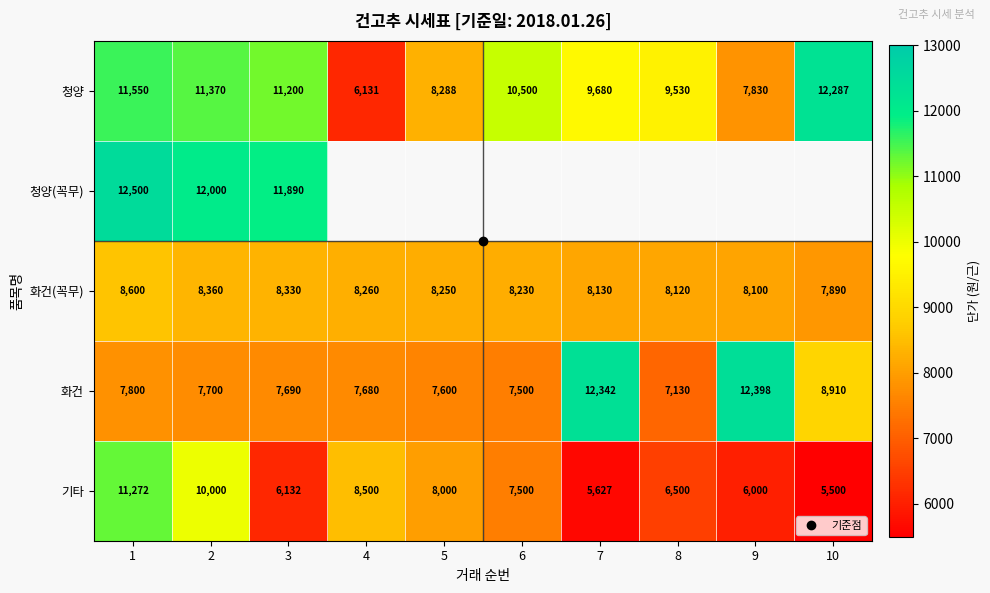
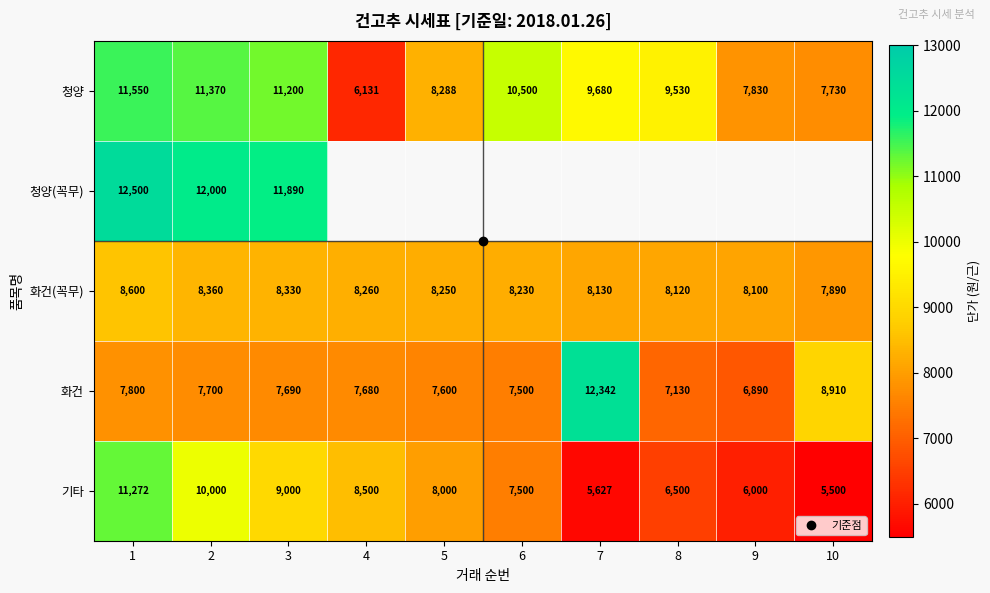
청양, 10: 12,287 -> 7,730
화건, 9: 12,398 -> 6,890
기타, 3: 6,132 -> 9,000
